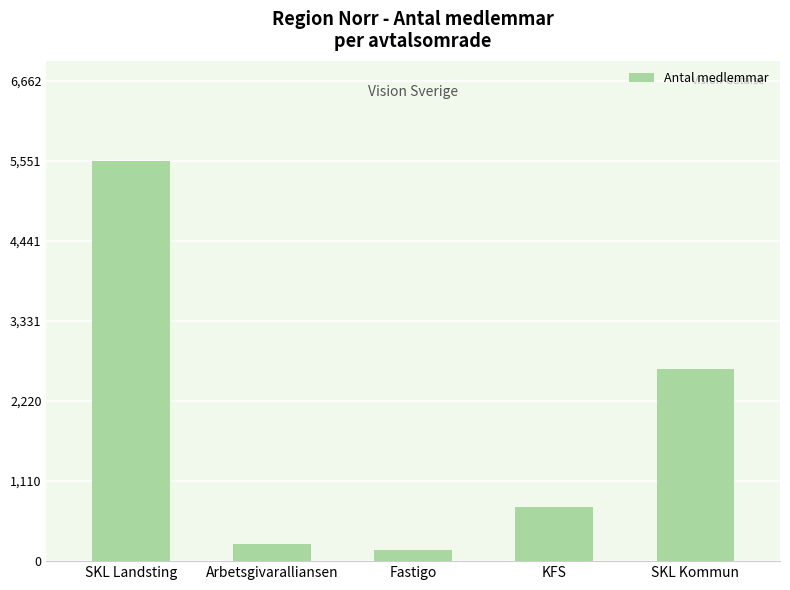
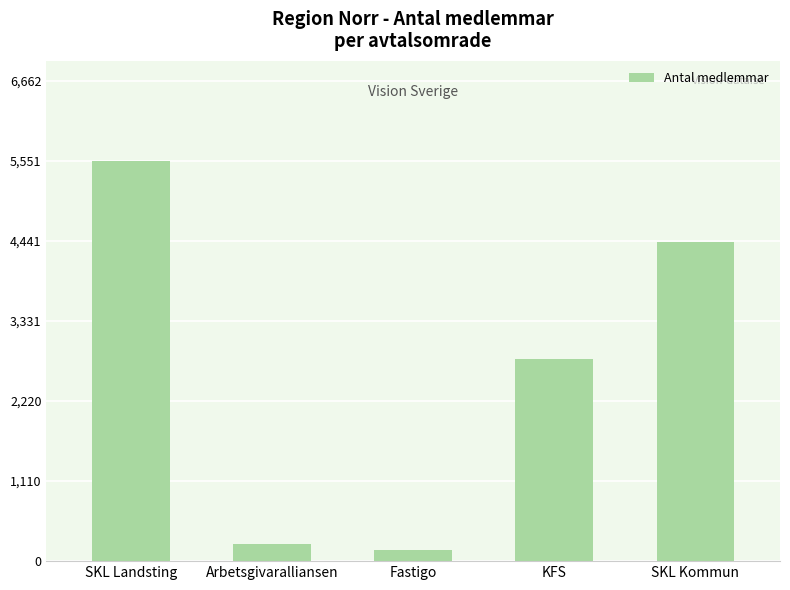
KFS: 800 -> 2,800
SKL Kommun: 2,700 -> 4,400
